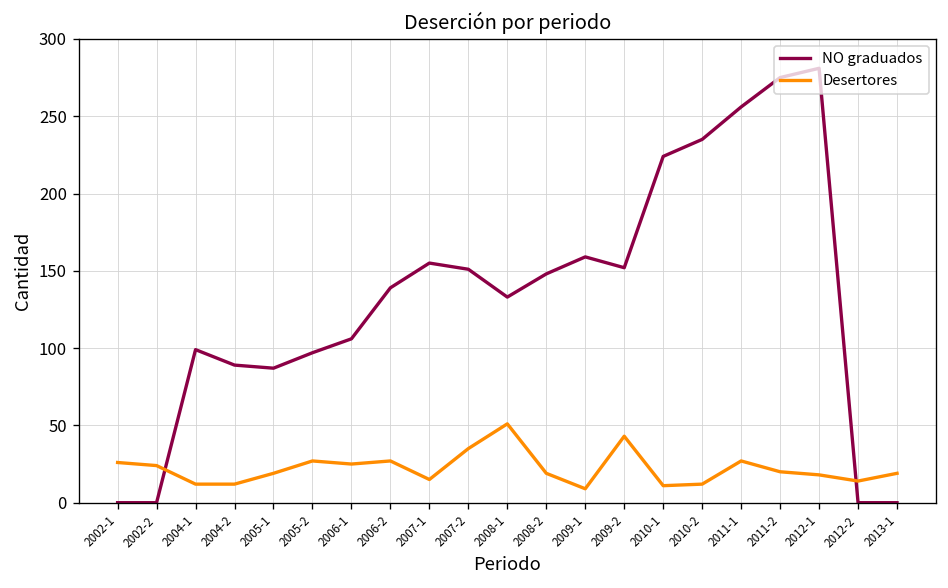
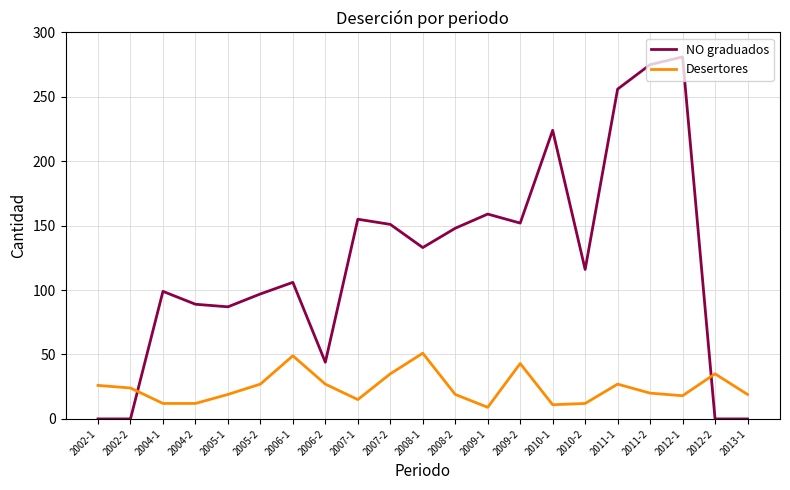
Desertores, 2006-1: 25 -> 49
NO graduados, 2006-2: 139 -> 44
NO graduados, 2010-2: 235 -> 116
Desertores, 2012-2: 14 -> 35
